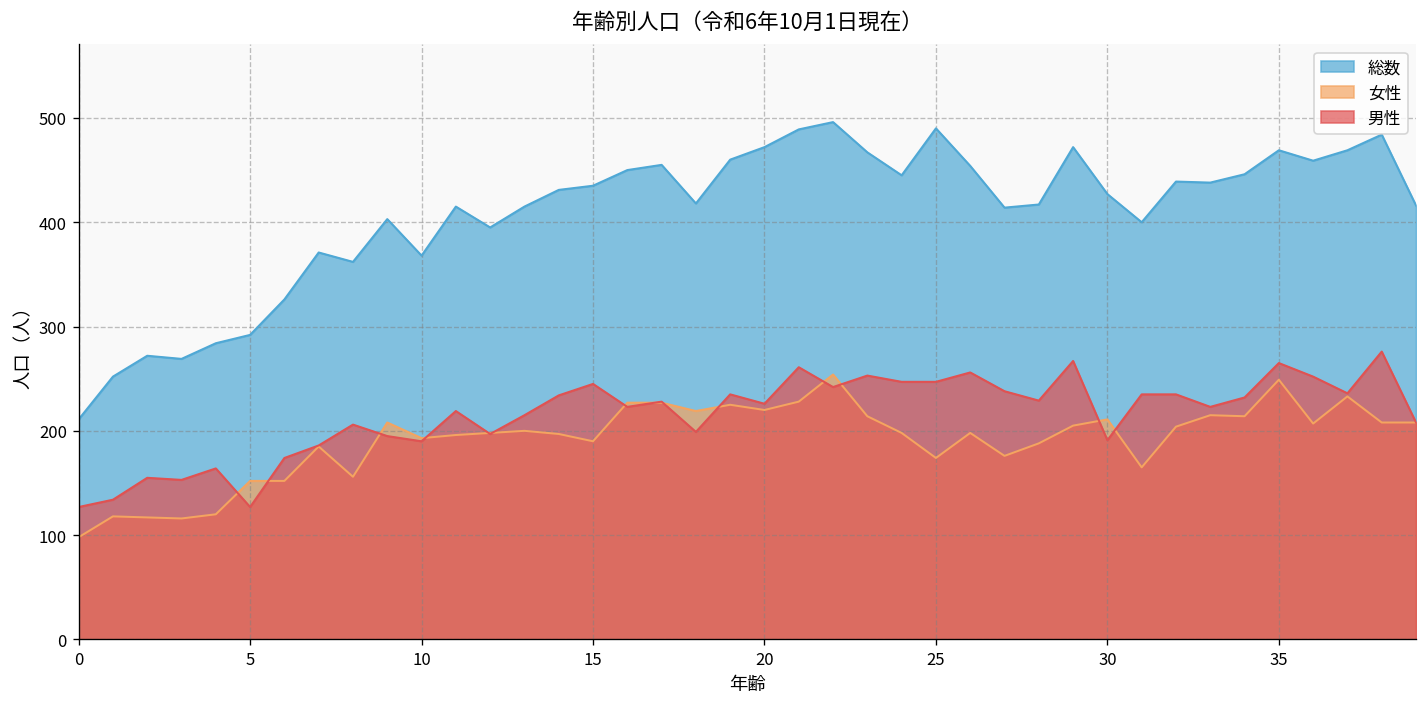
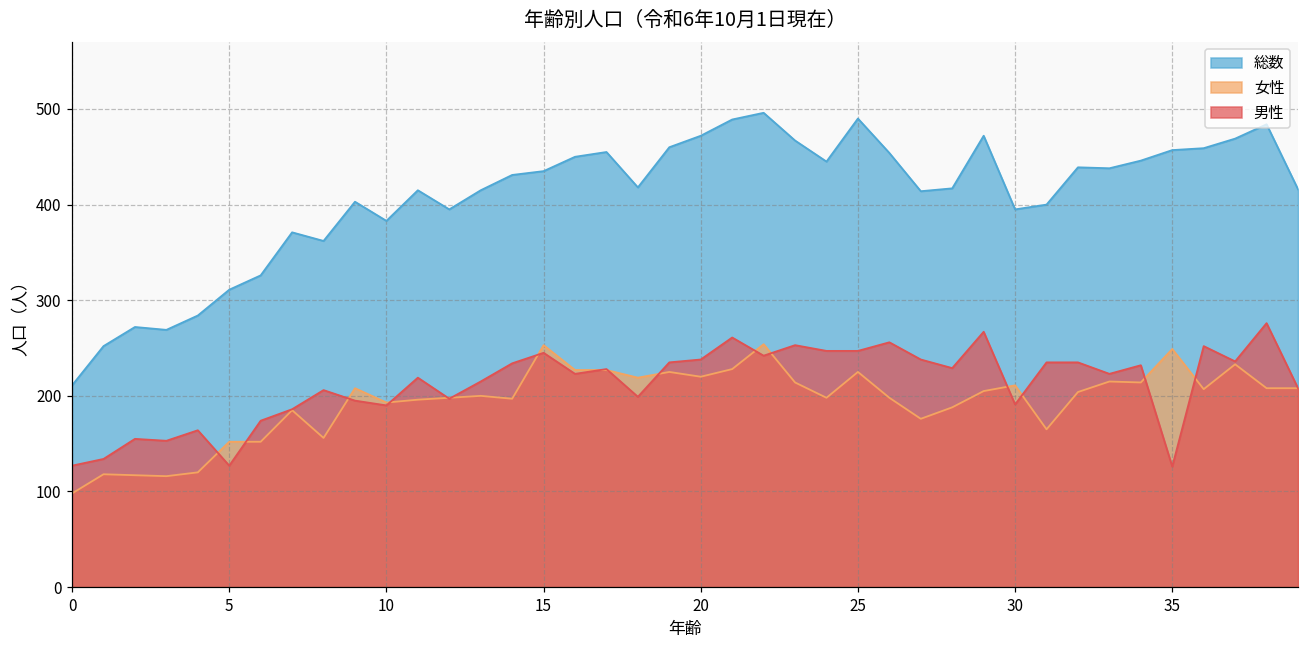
総数, 5: 290 -> 310
総数, 10: 370 -> 380
女性, 15: 190 -> 250
男性, 20: 230 -> 240
女性, 25: 170 -> 230
総数, 30: 430 -> 400
総数, 35: 470 -> 460
男性, 35: 270 -> 130
